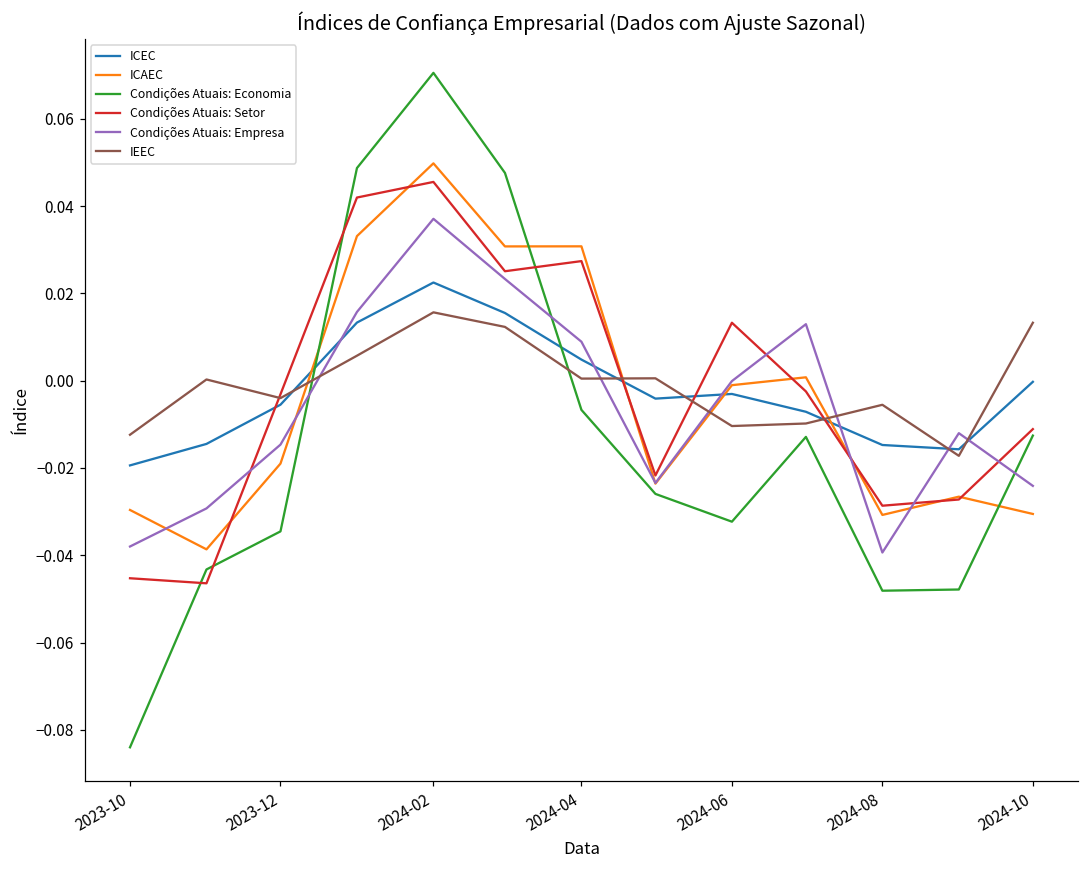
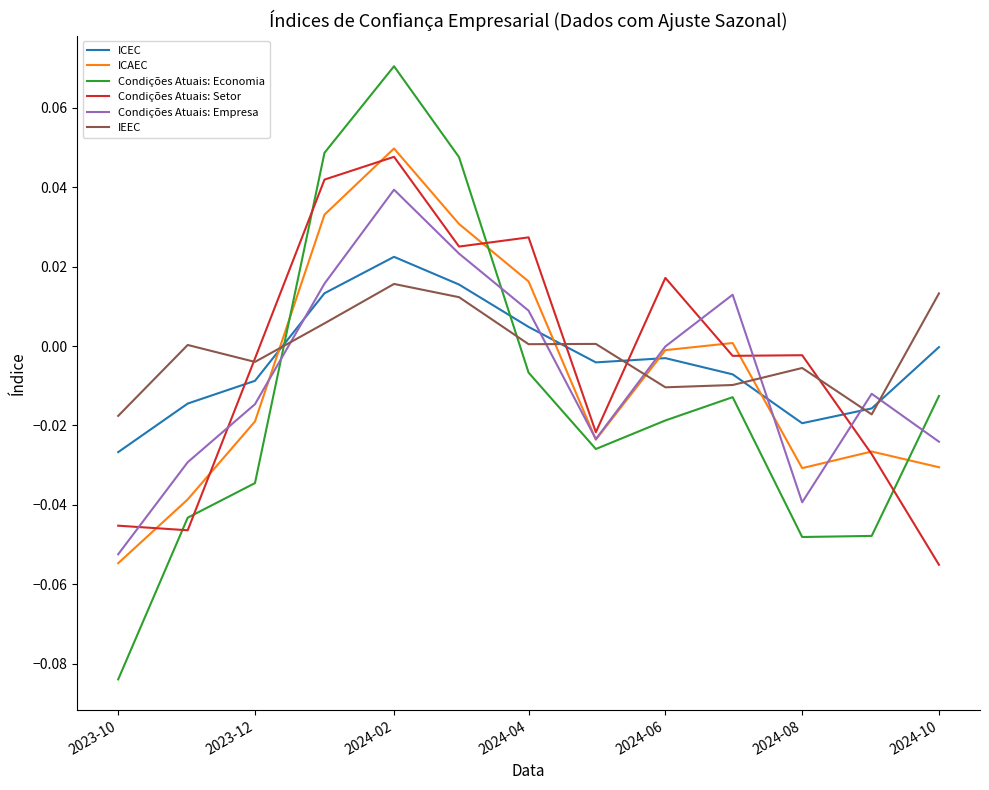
ICEC, 2023-10: -0.019 -> -0.027
ICAEC, 2023-10: -0.030 -> -0.055
Condições Atuais: Empresa, 2023-10: -0.038 -> -0.052
IEEC, 2023-10: -0.012 -> -0.018
ICEC, 2023-12: -0.006 -> -0.009
Condições Atuais: Setor, 2024-02: 0.046 -> 0.048
Condições Atuais: Empresa, 2024-02: 0.037 -> 0.039
ICAEC, 2024-04: 0.031 -> 0.016
Condições Atuais: Economia, 2024-06: -0.032 -> -0.019
Condições Atuais: Setor, 2024-06: 0.013 -> 0.017
ICEC, 2024-08: -0.015 -> -0.019
Condições Atuais: Setor, 2024-08: -0.029 -> -0.002
Condições Atuais: Setor, 2024-10: -0.011 -> -0.055
